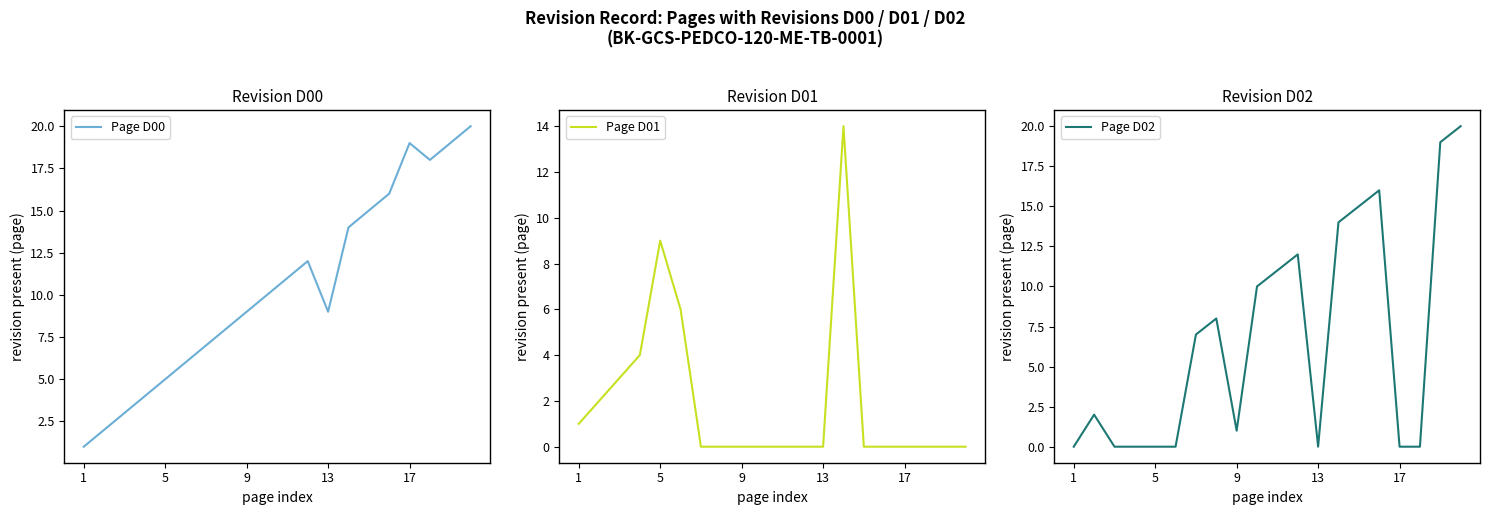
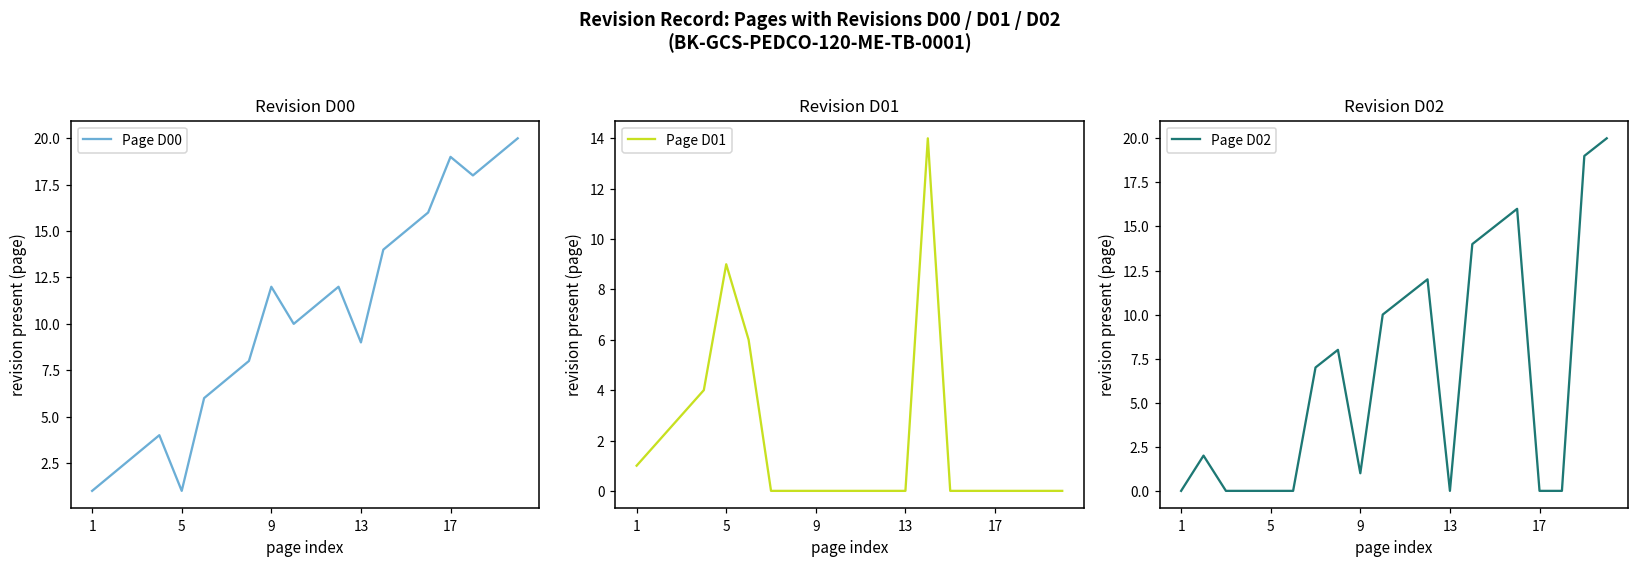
Revision D00, 5: 5 -> 1
Revision D00, 9: 9 -> 12
